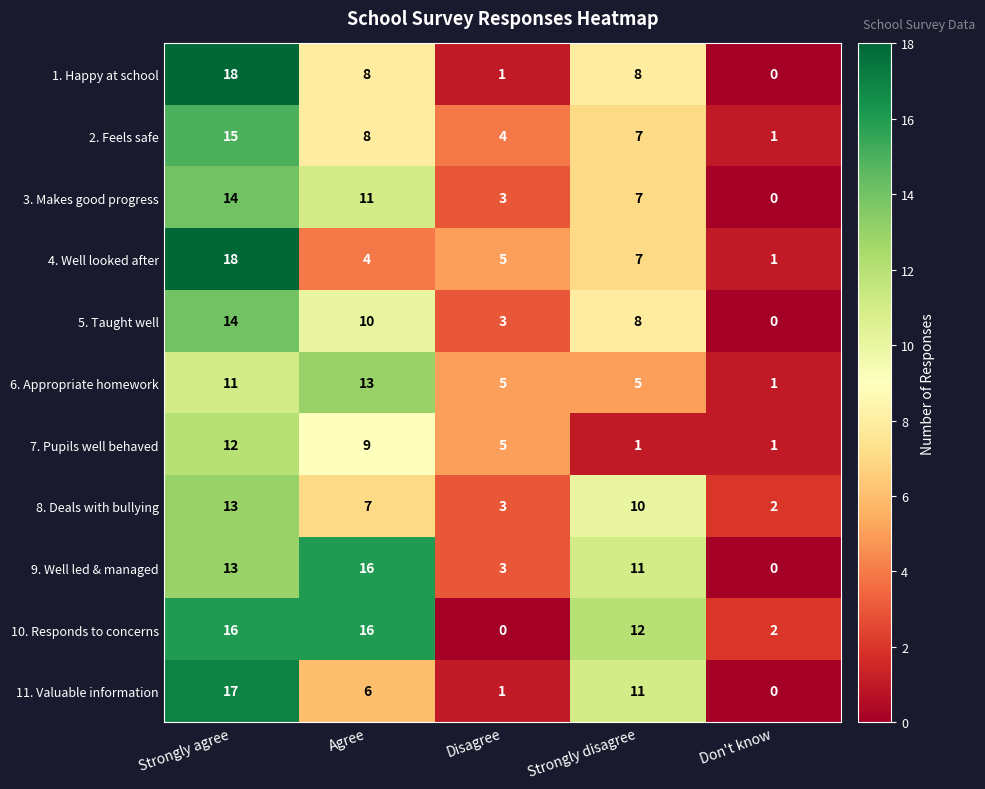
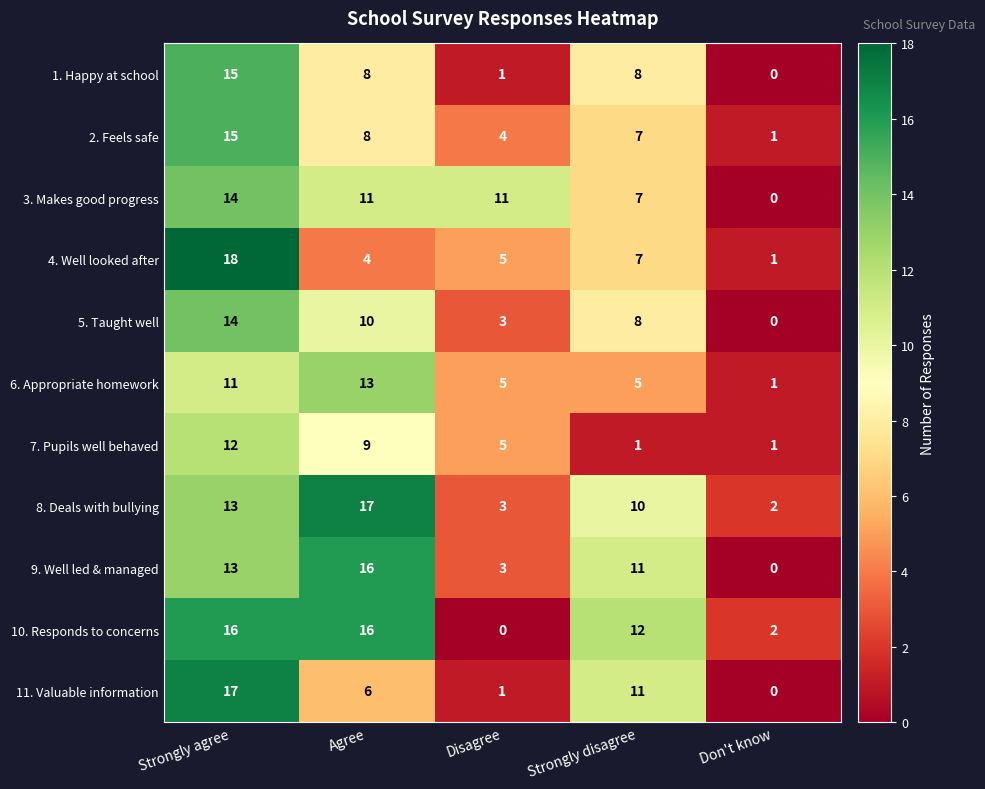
1. Happy at school, Strongly agree: 18 -> 15
3. Makes good progress, Disagree: 3 -> 11
8. Deals with bullying, Agree: 7 -> 17
